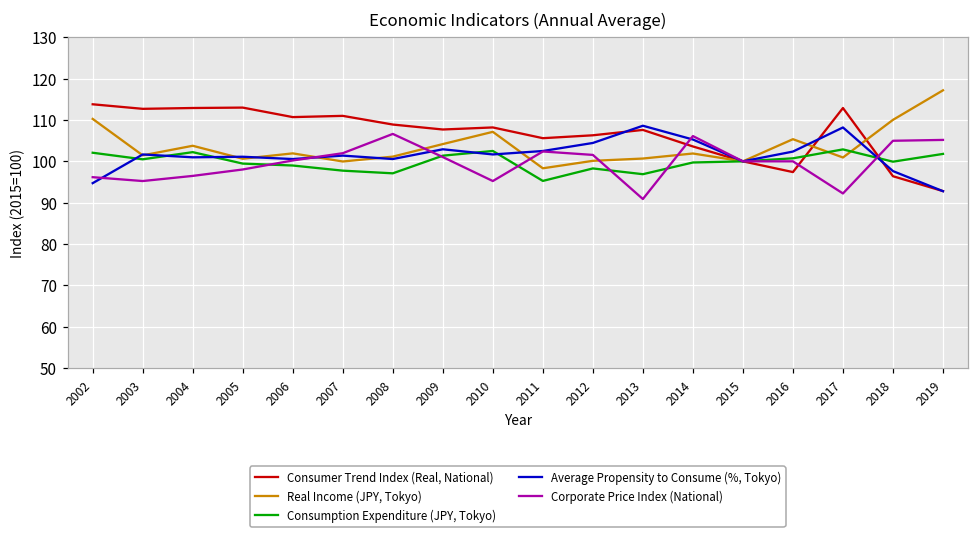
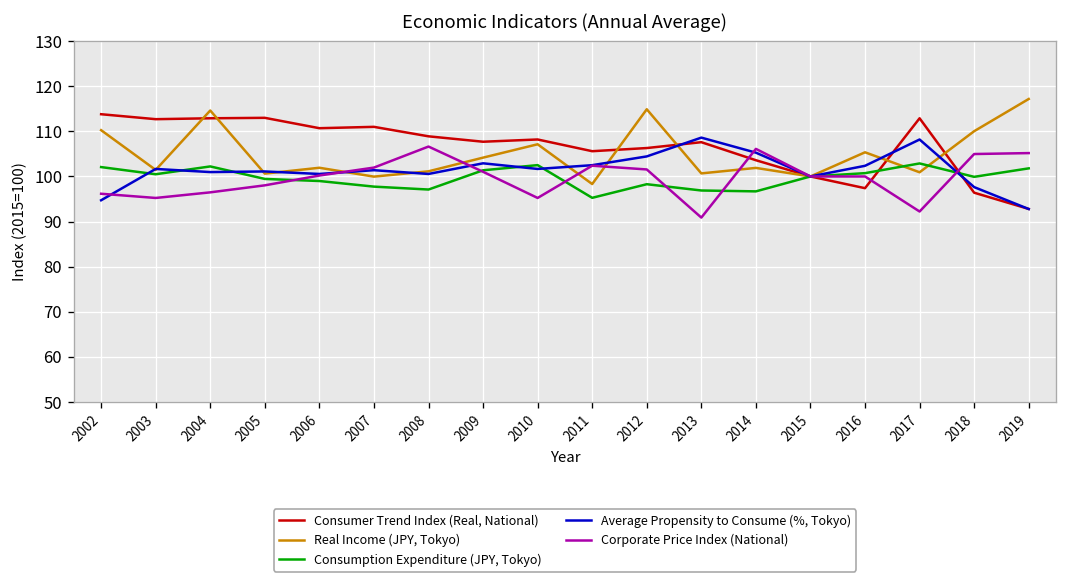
Real Income (JPY, Tokyo), 2004: 104 -> 115
Real Income (JPY, Tokyo), 2012: 100 -> 115
Consumption Expenditure (JPY, Tokyo), 2014: 100 -> 97
